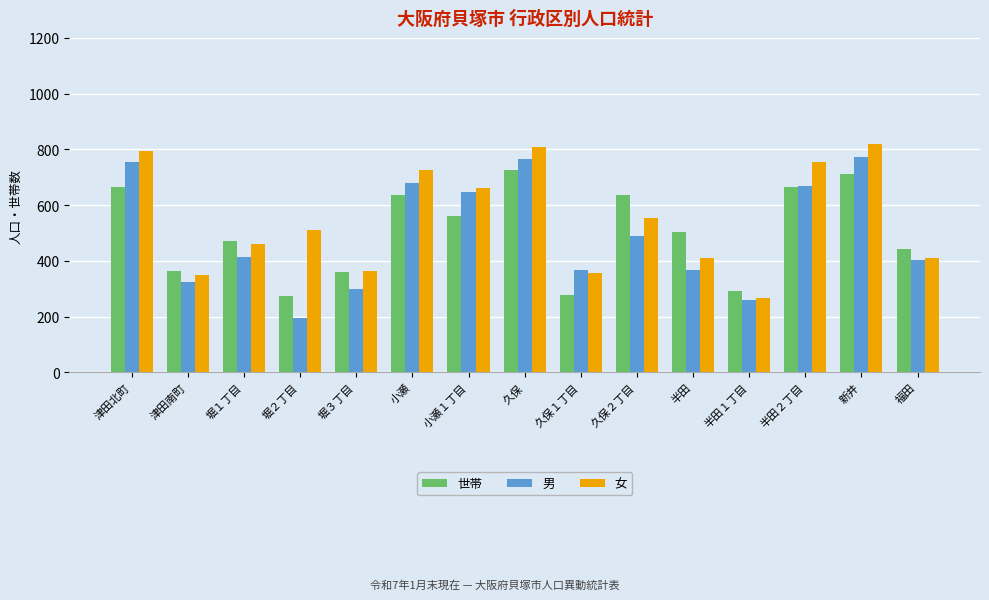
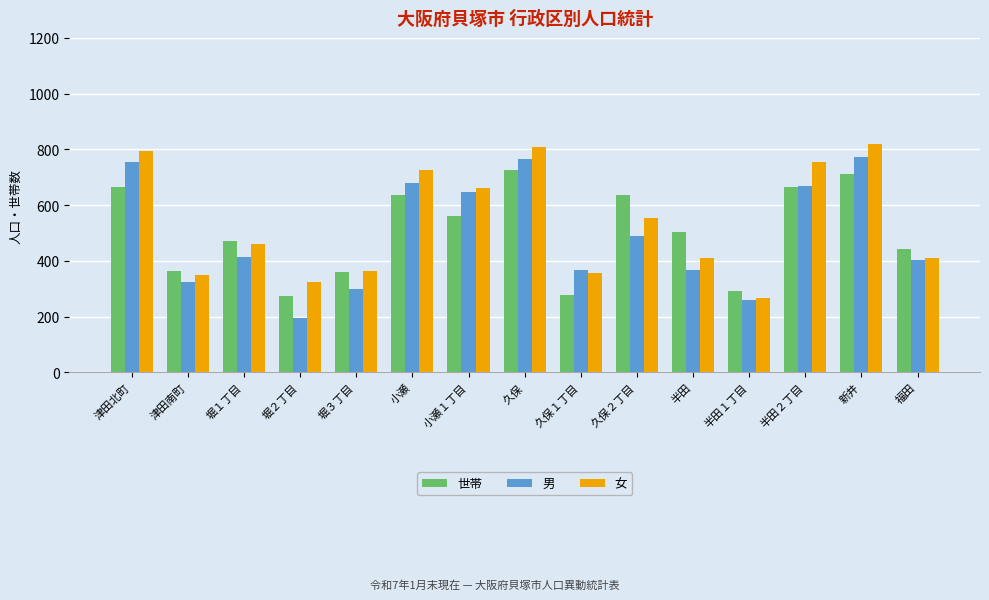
女, 堀２丁目: 510 -> 320
